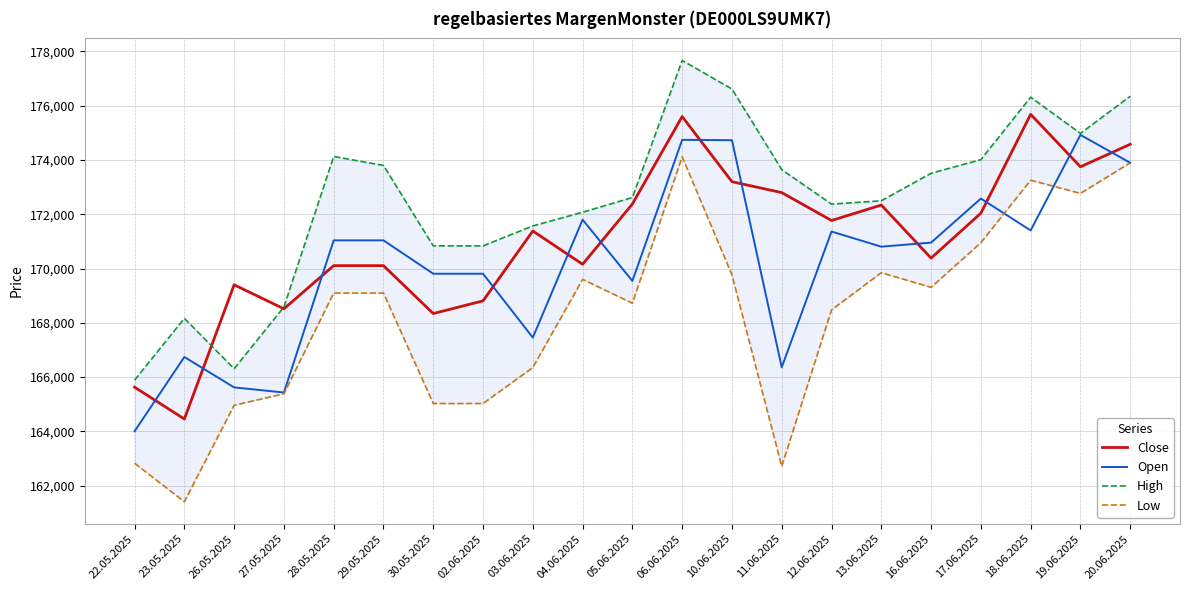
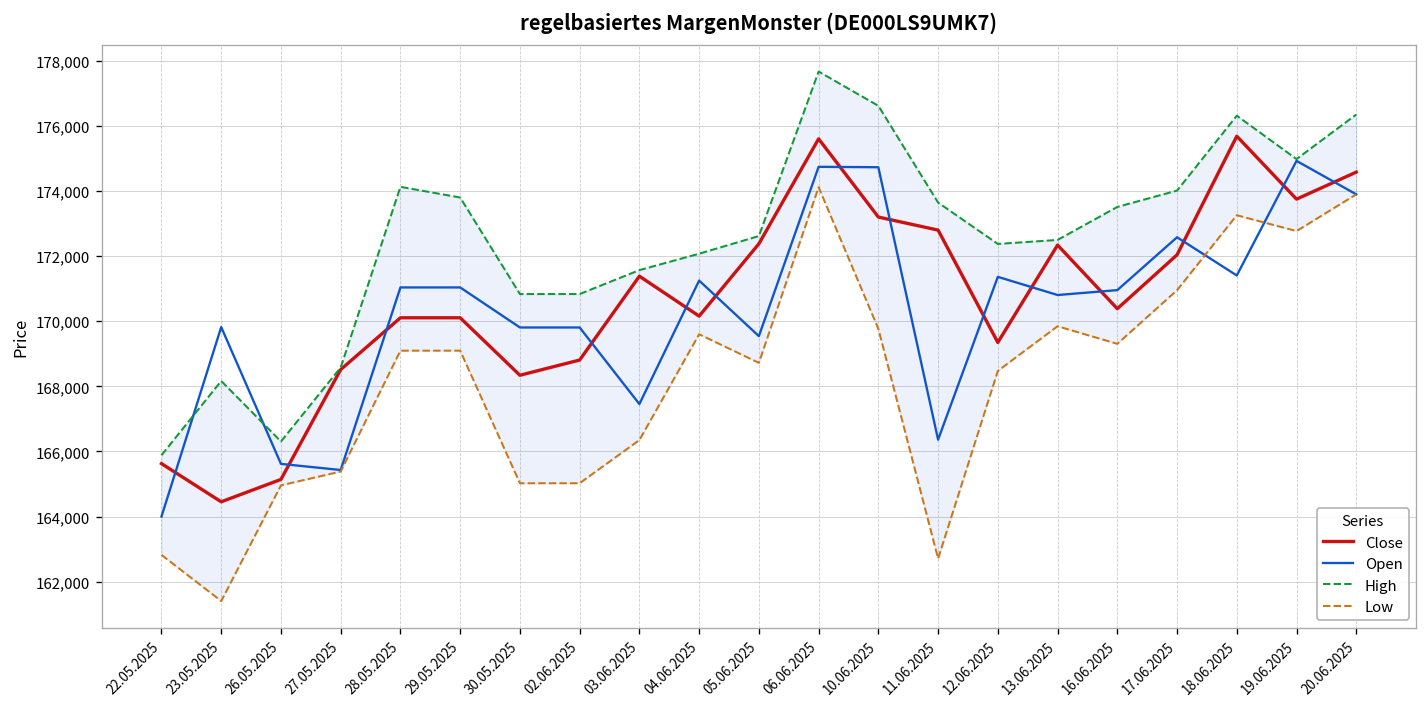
Open, 23.05.2025: 166,700 -> 169,800
Close, 26.05.2025: 169,400 -> 165,100
Open, 04.06.2025: 171,800 -> 171,200
Close, 12.06.2025: 171,800 -> 169,300
